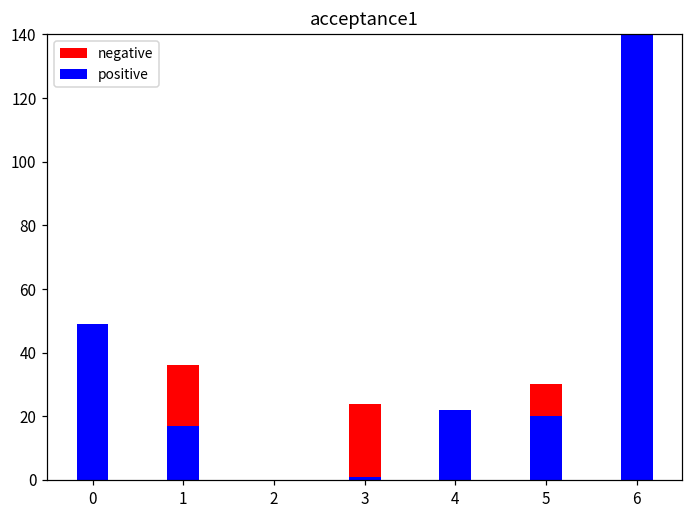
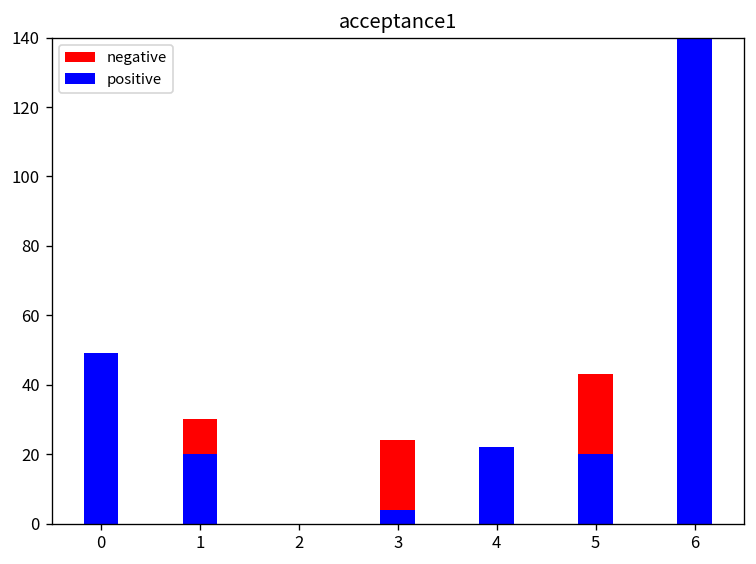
negative, 1: 36 -> 30
positive, 1: 17 -> 20
positive, 3: 1 -> 4
negative, 5: 30 -> 43
